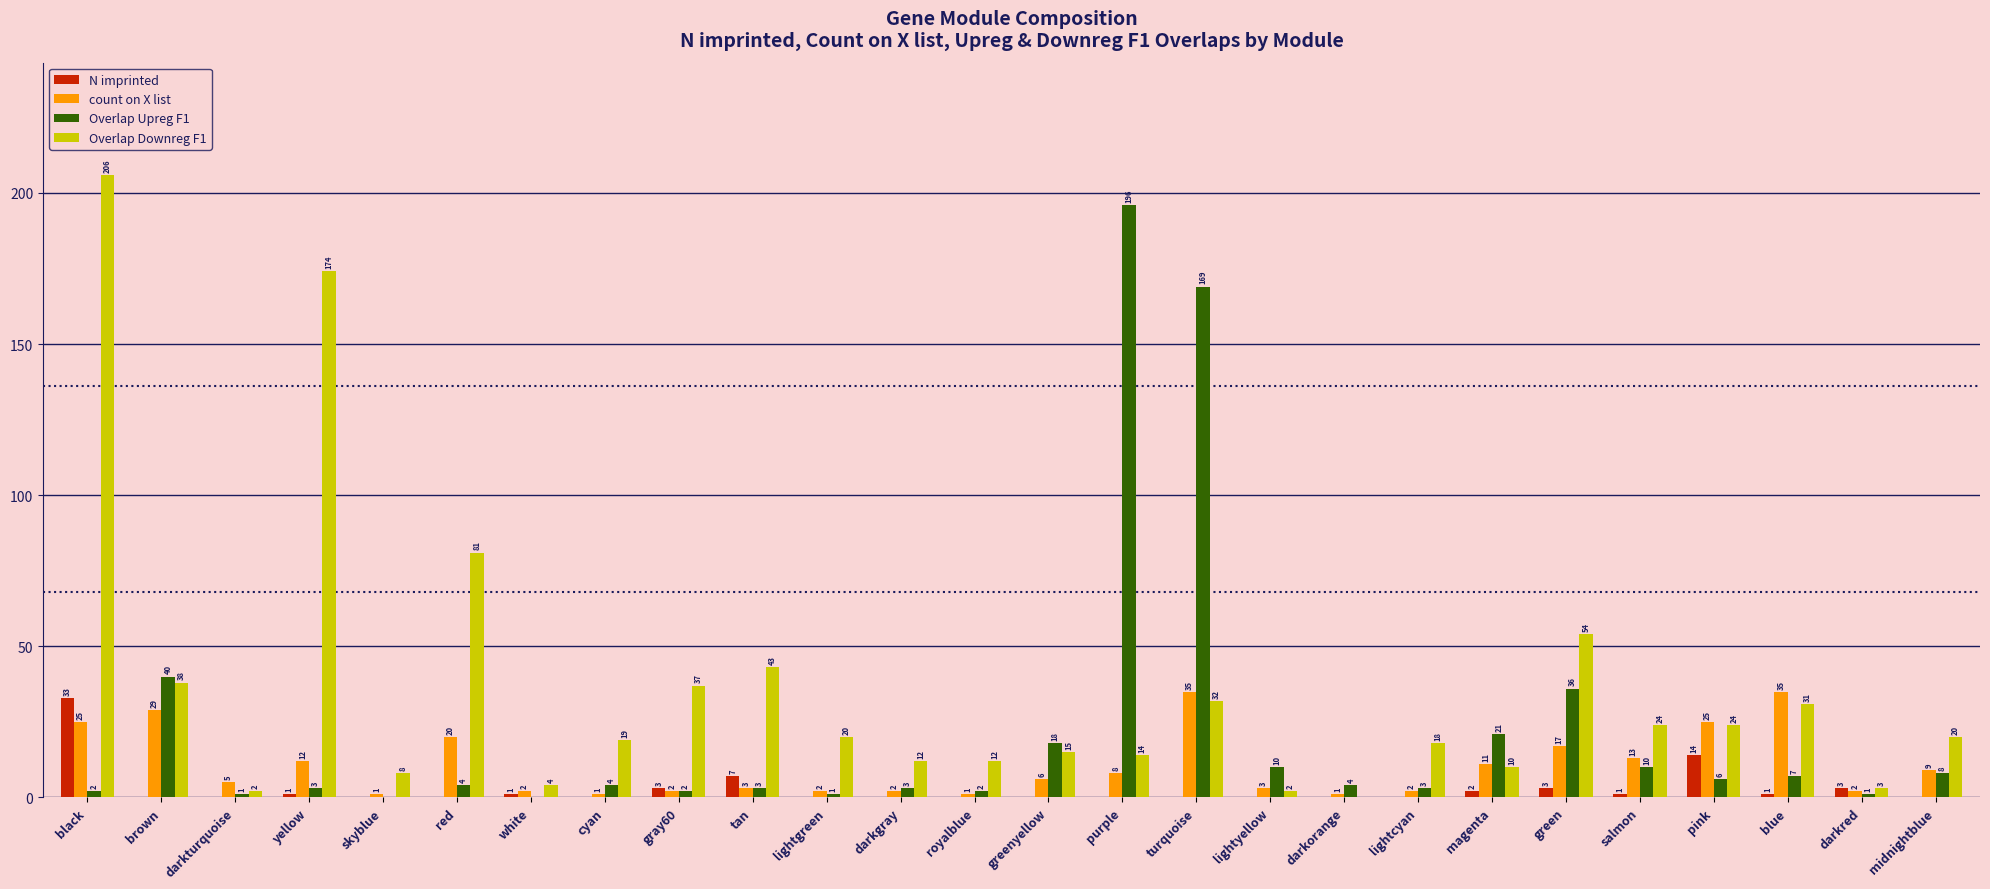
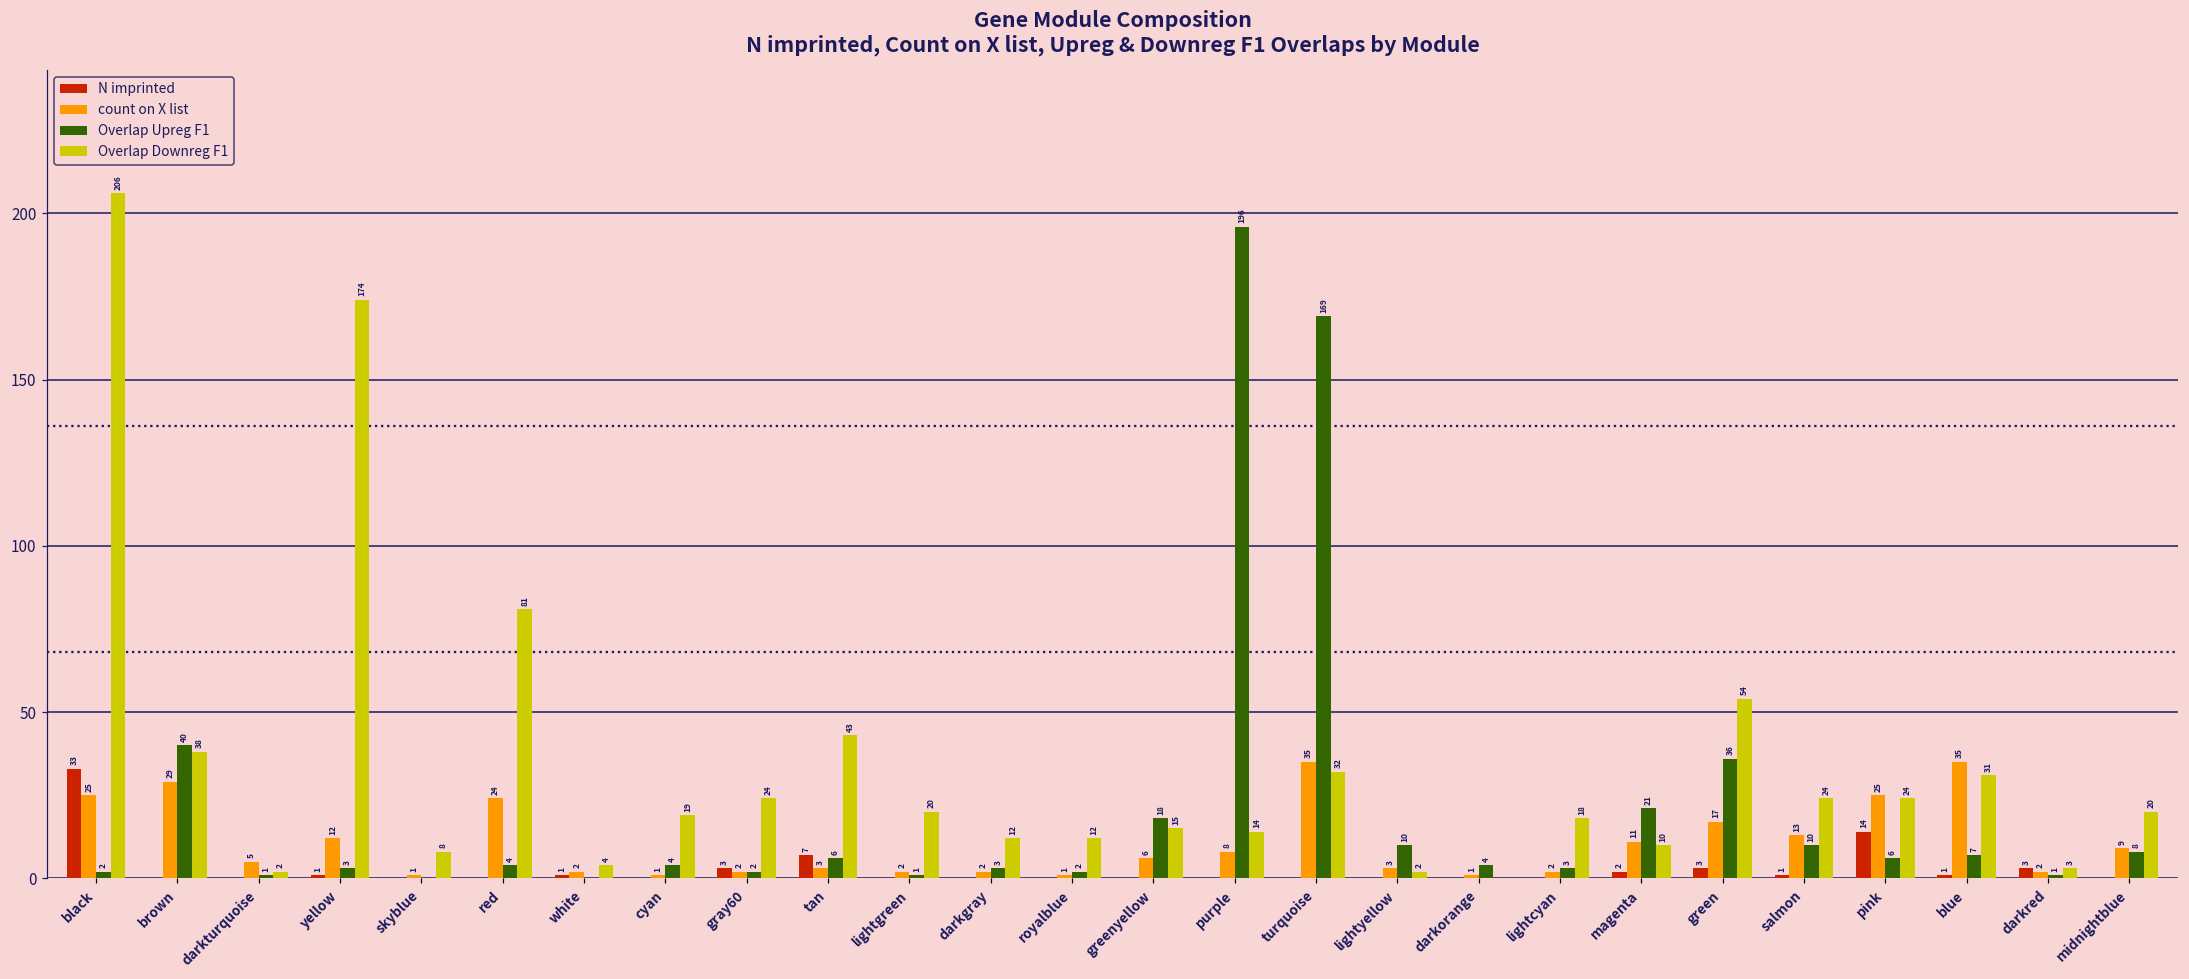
count on X list, red: 20 -> 24
Overlap Downreg F1, gray60: 37 -> 24
Overlap Upreg F1, tan: 3 -> 6
